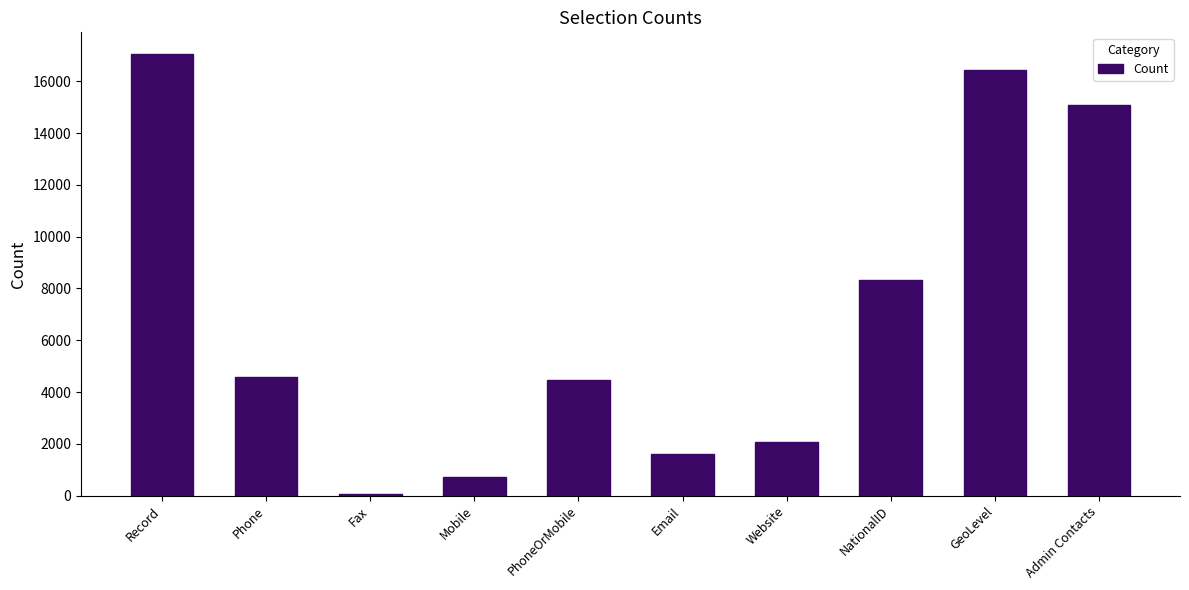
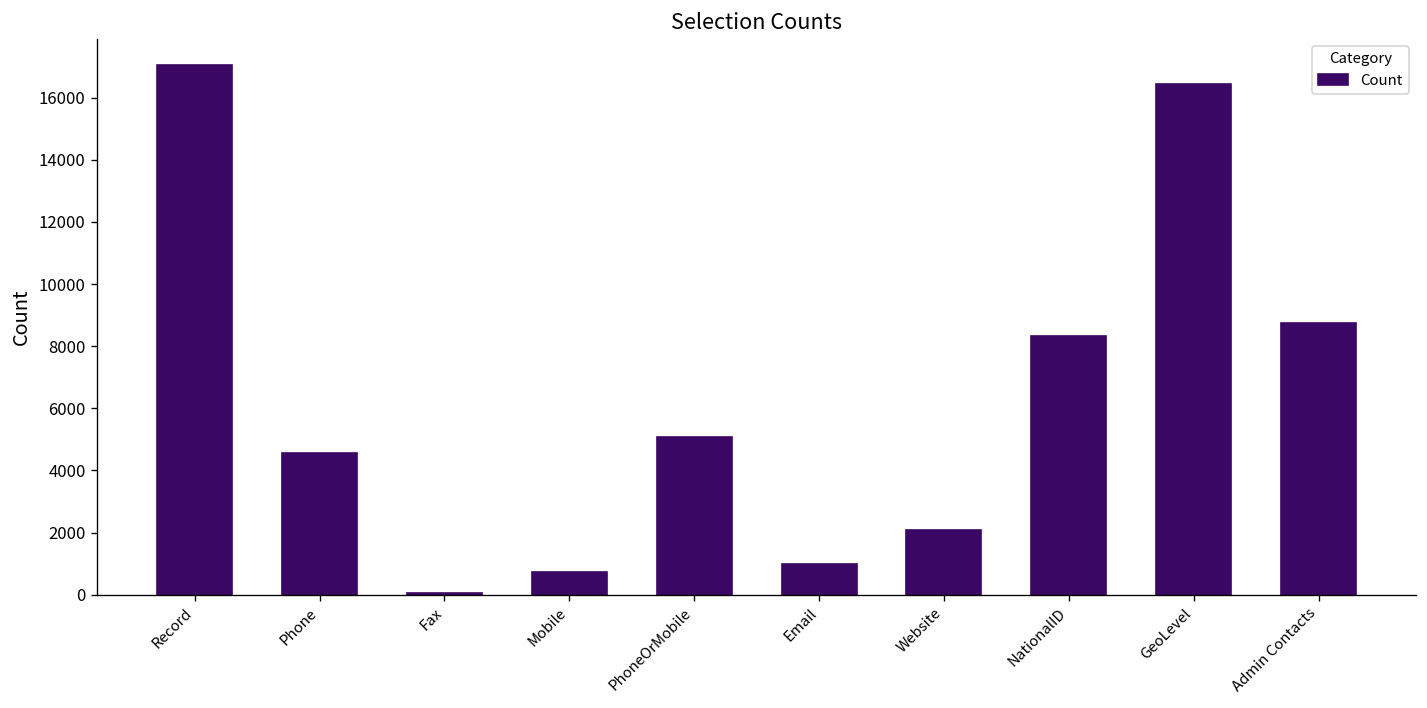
PhoneOrMobile: 4500 -> 5100
Email: 1600 -> 1000
Admin Contacts: 15100 -> 8800
